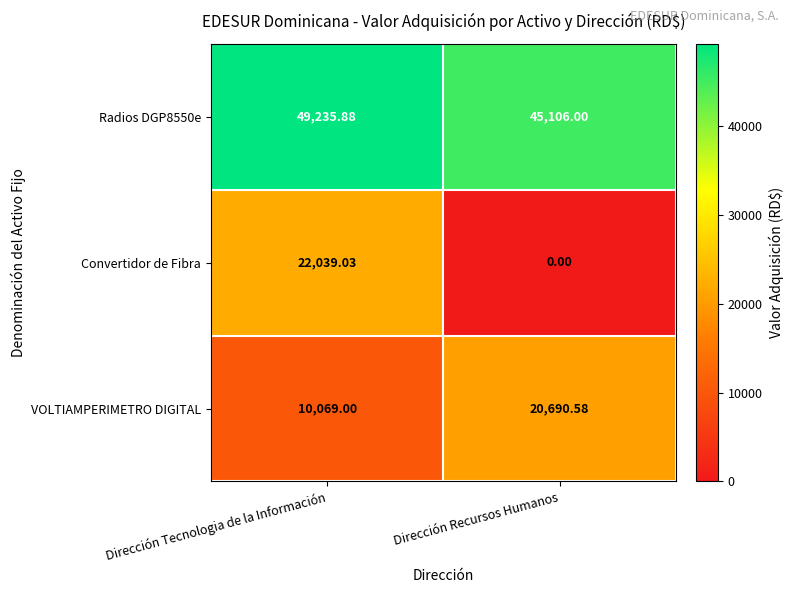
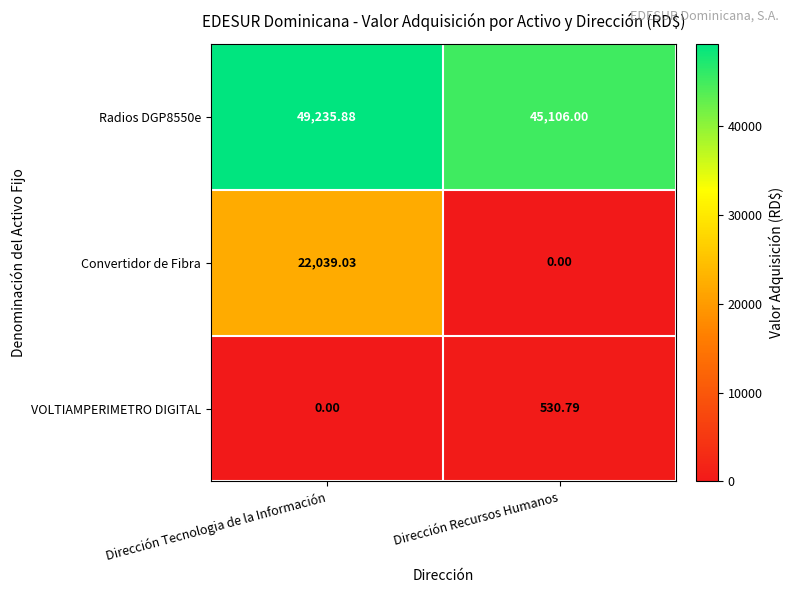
VOLTIAMPERIMETRO DIGITAL, Dirección Tecnologia de la Información: 10,069.00 -> 0.00
VOLTIAMPERIMETRO DIGITAL, Dirección Recursos Humanos: 20,690.58 -> 530.79
